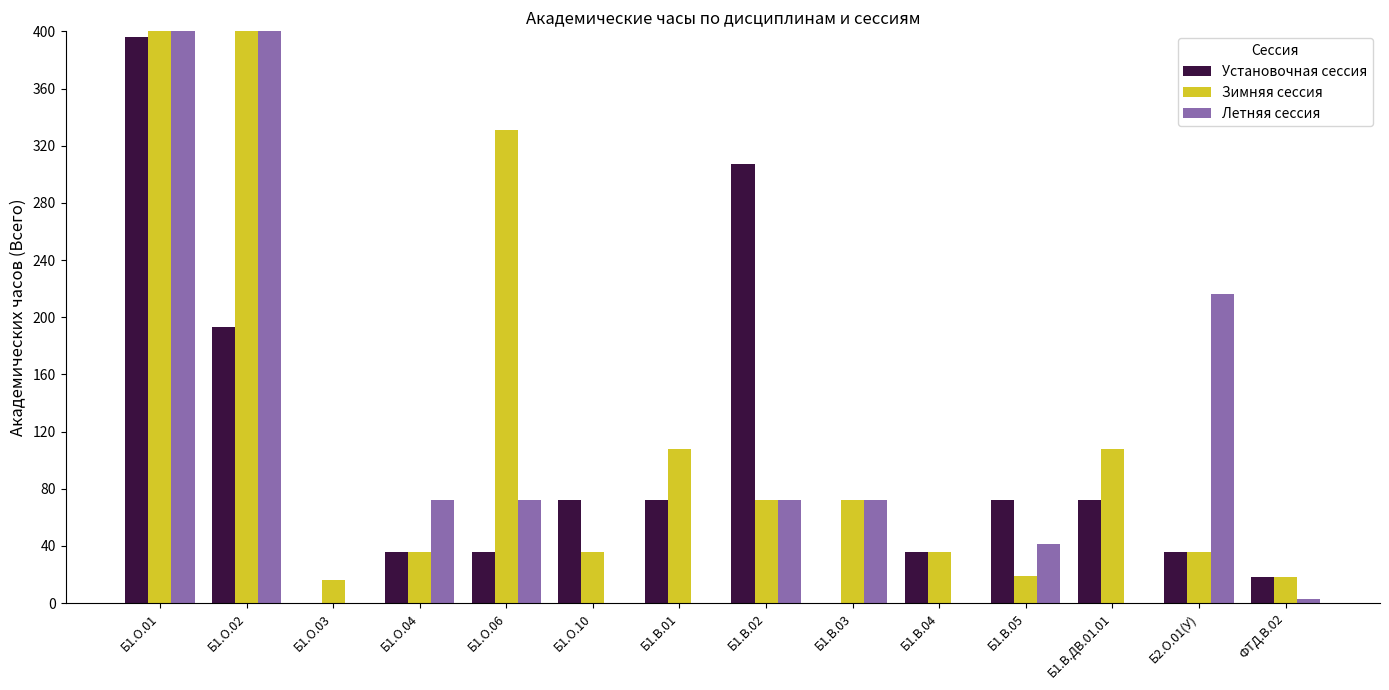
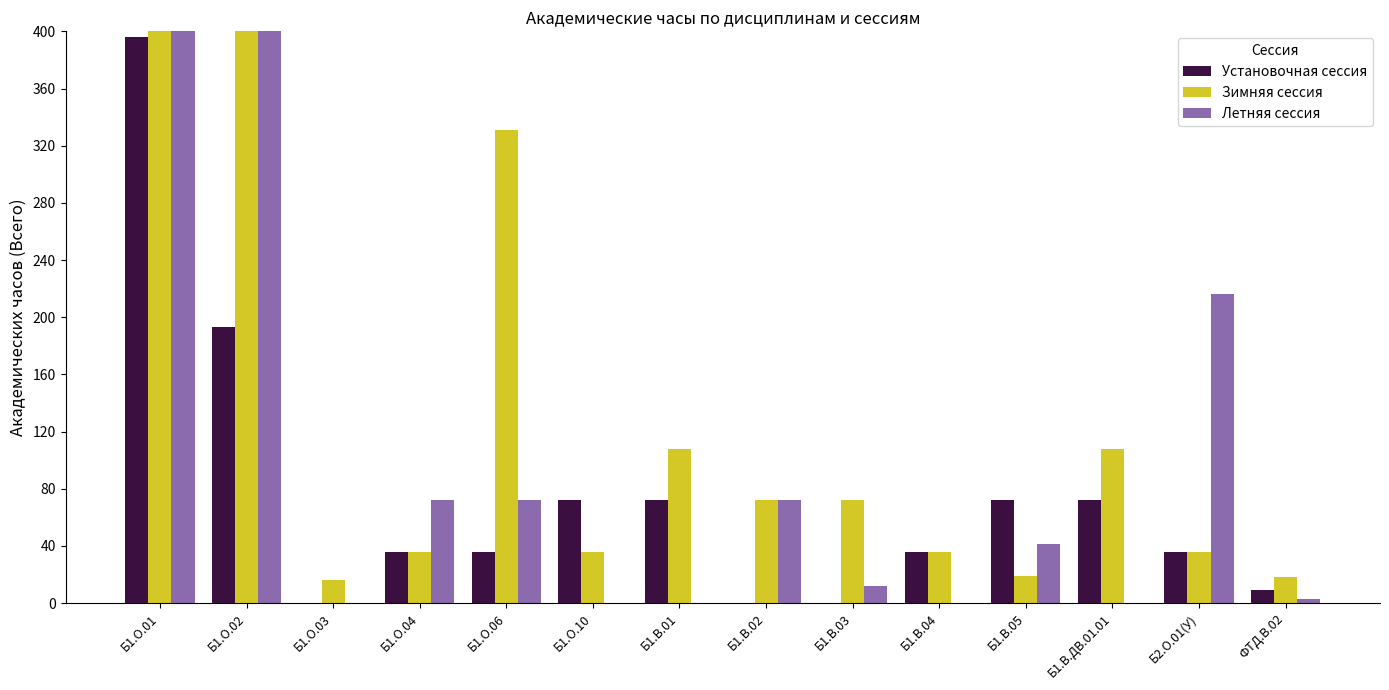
Установочная сессия, Б1.В.02: 307 -> 0
Летняя сессия, Б1.В.03: 72 -> 12
Установочная сессия, ФТД.В.02: 18 -> 9
